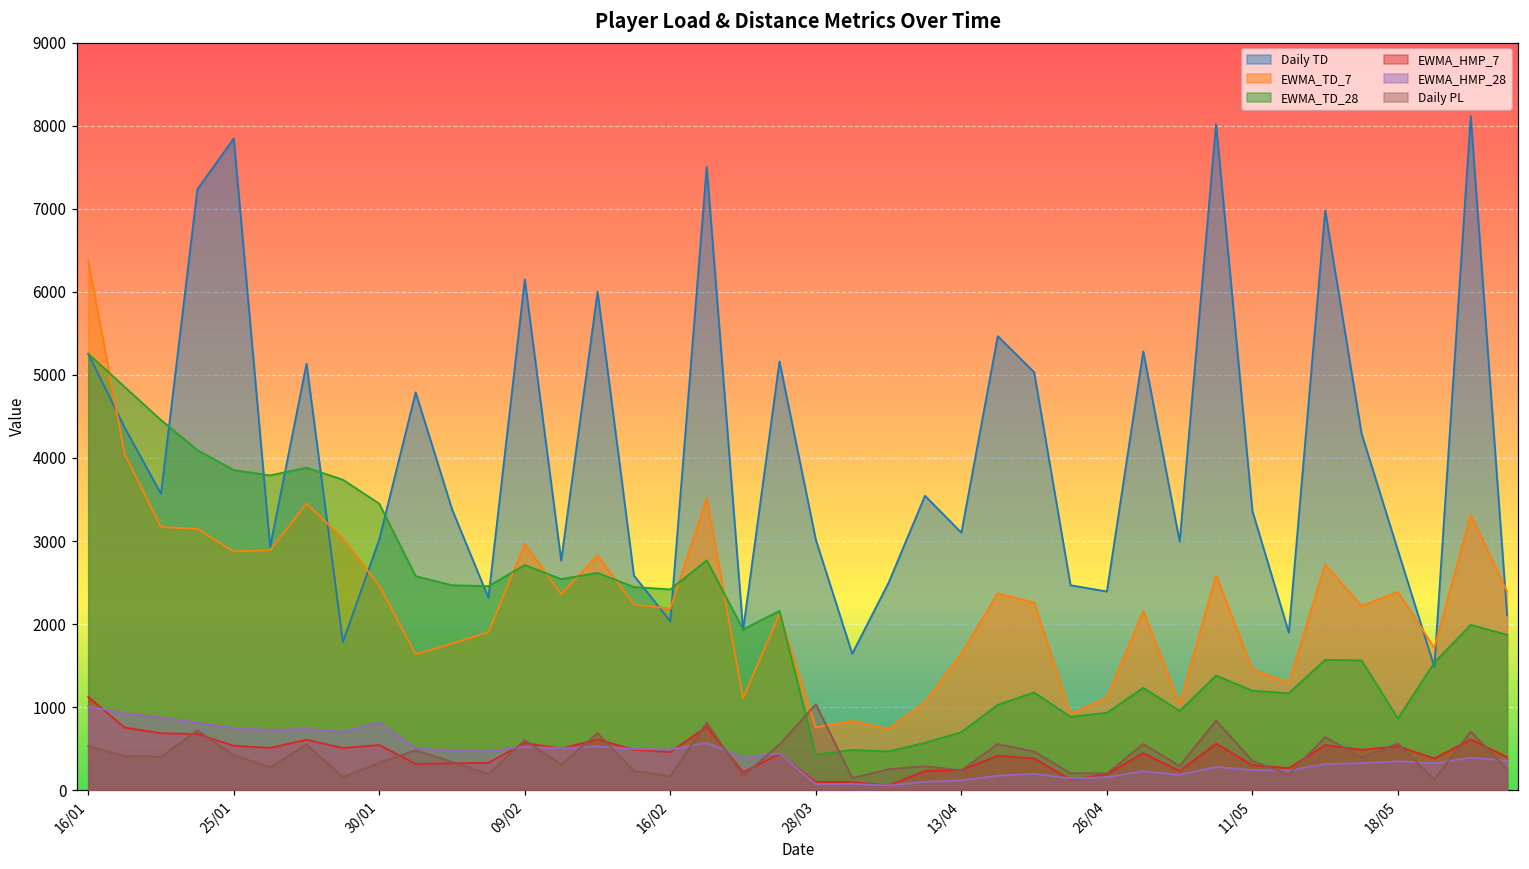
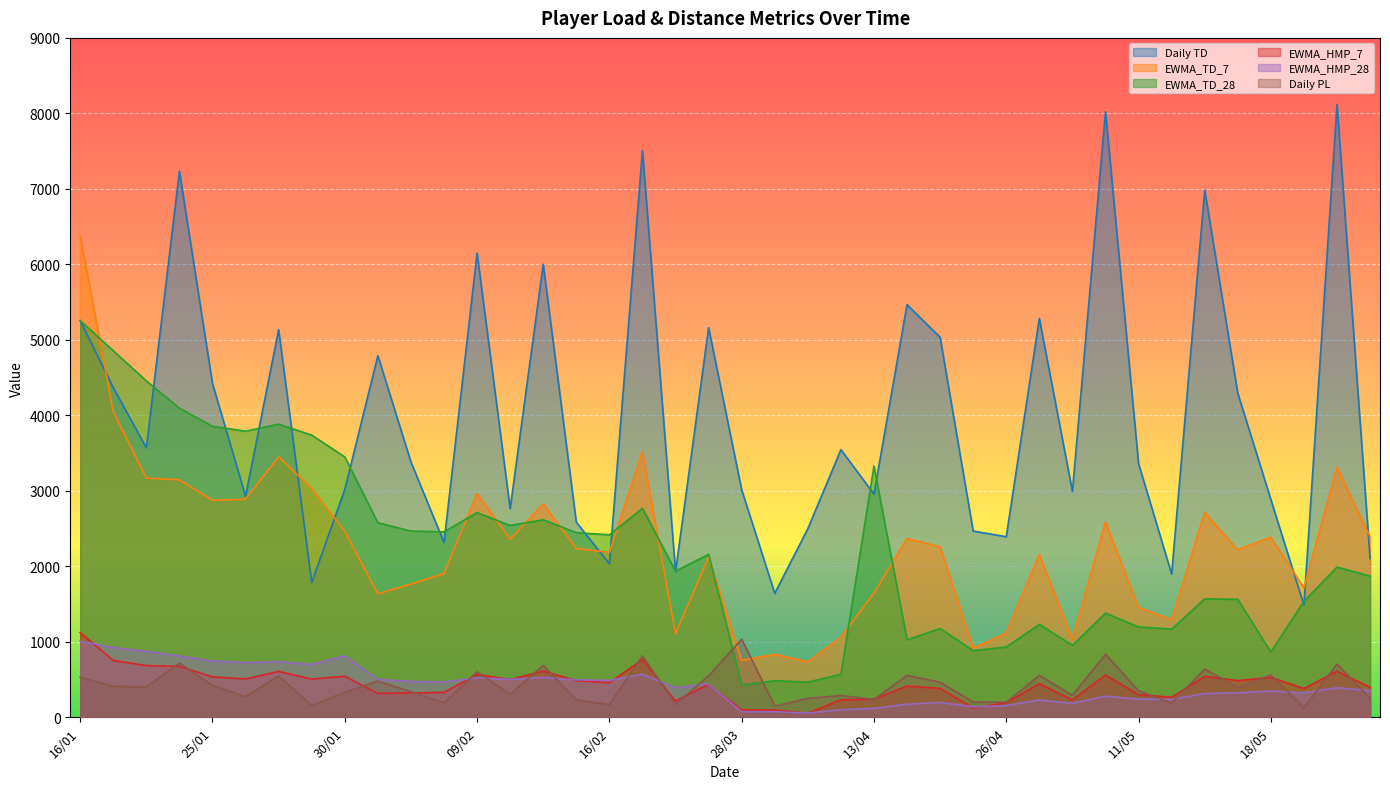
Daily TD, 25/01: 7800 -> 4400
Daily TD, 13/04: 3100 -> 3000
EWMA_TD_28, 13/04: 700 -> 3300
